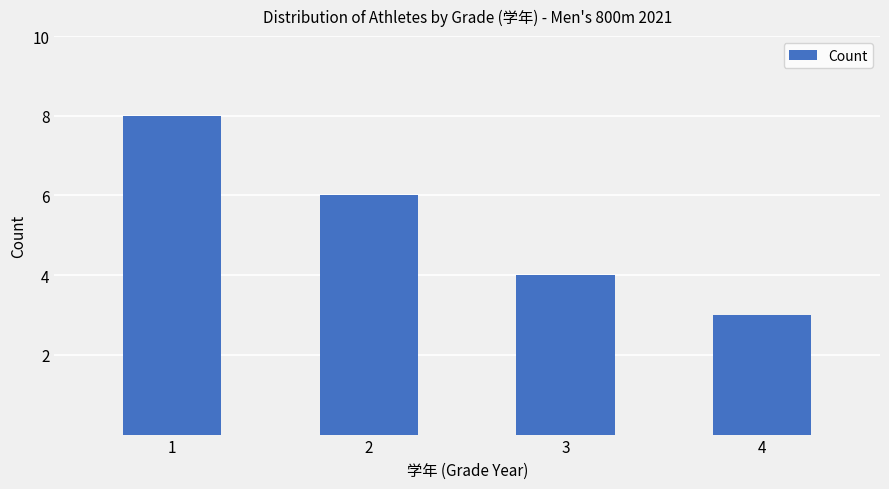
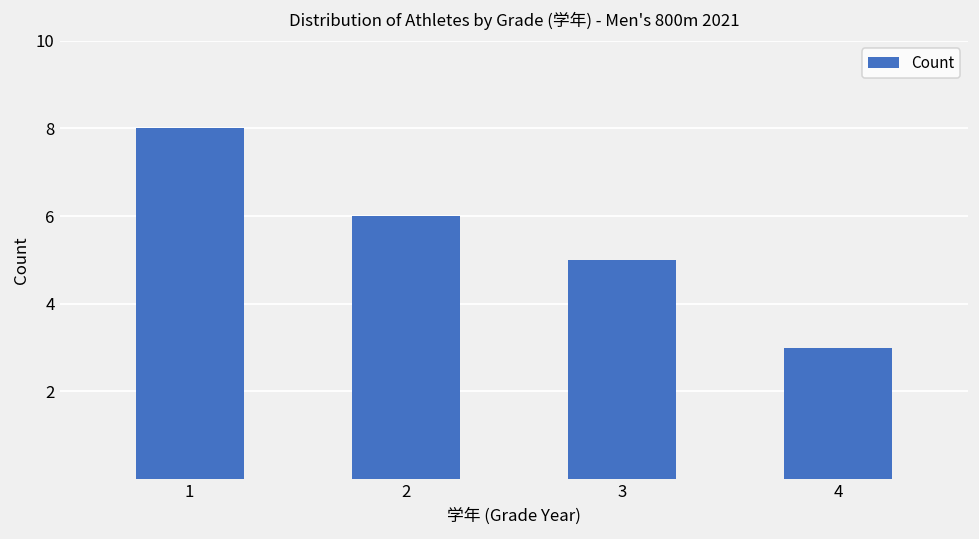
3: 4 -> 5
